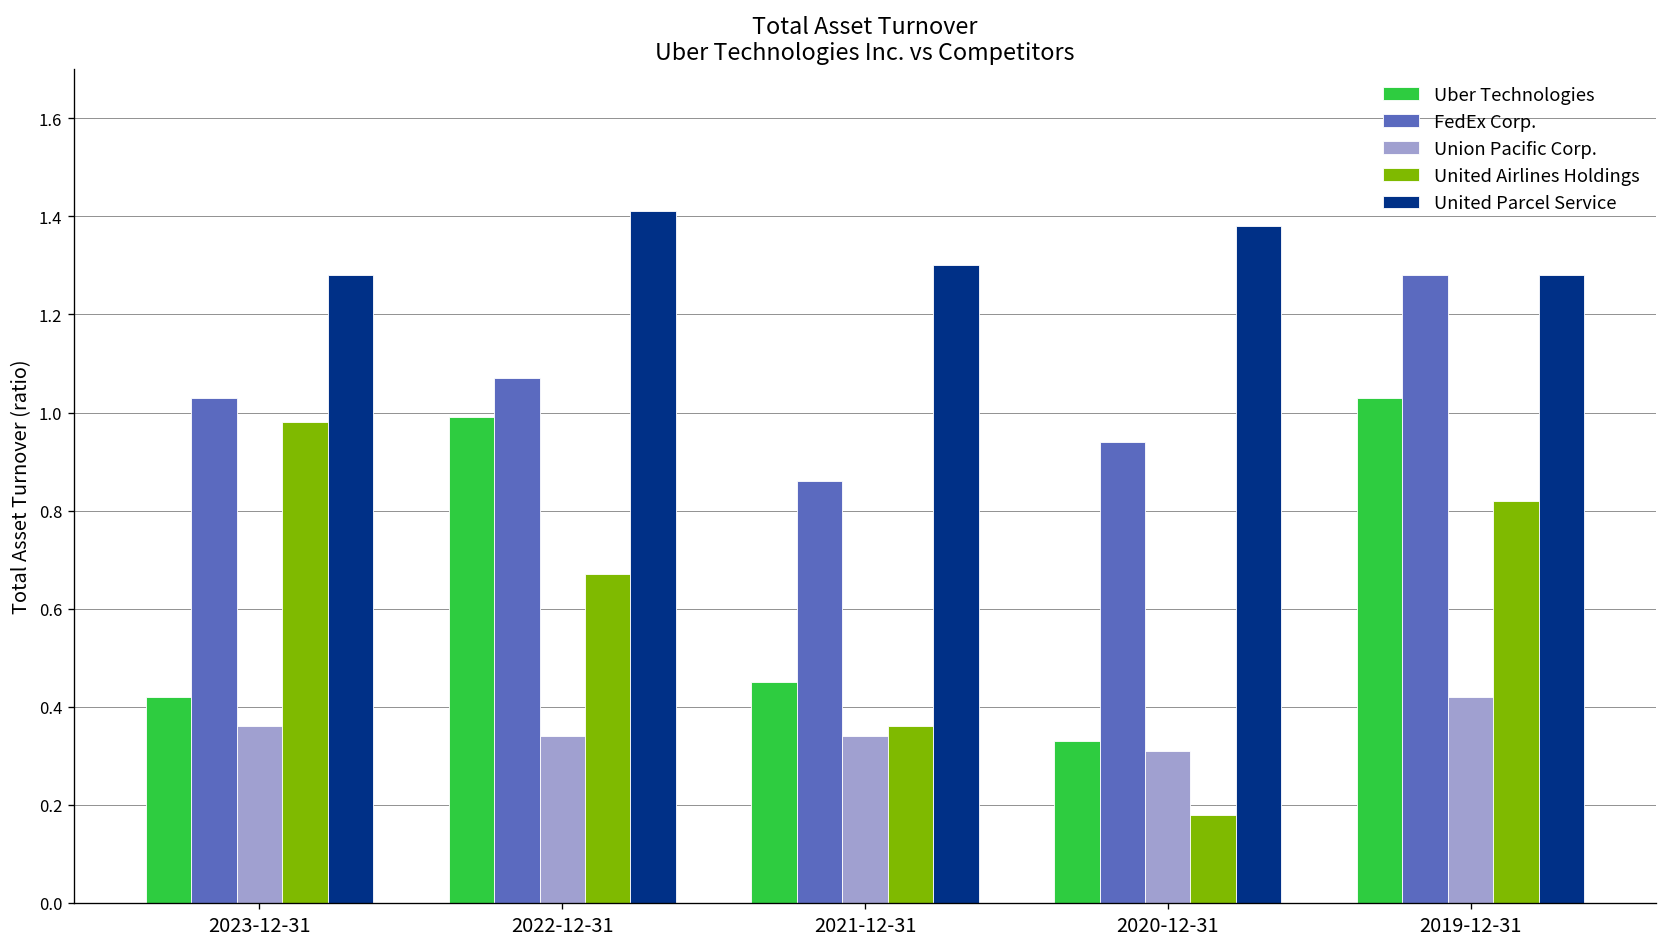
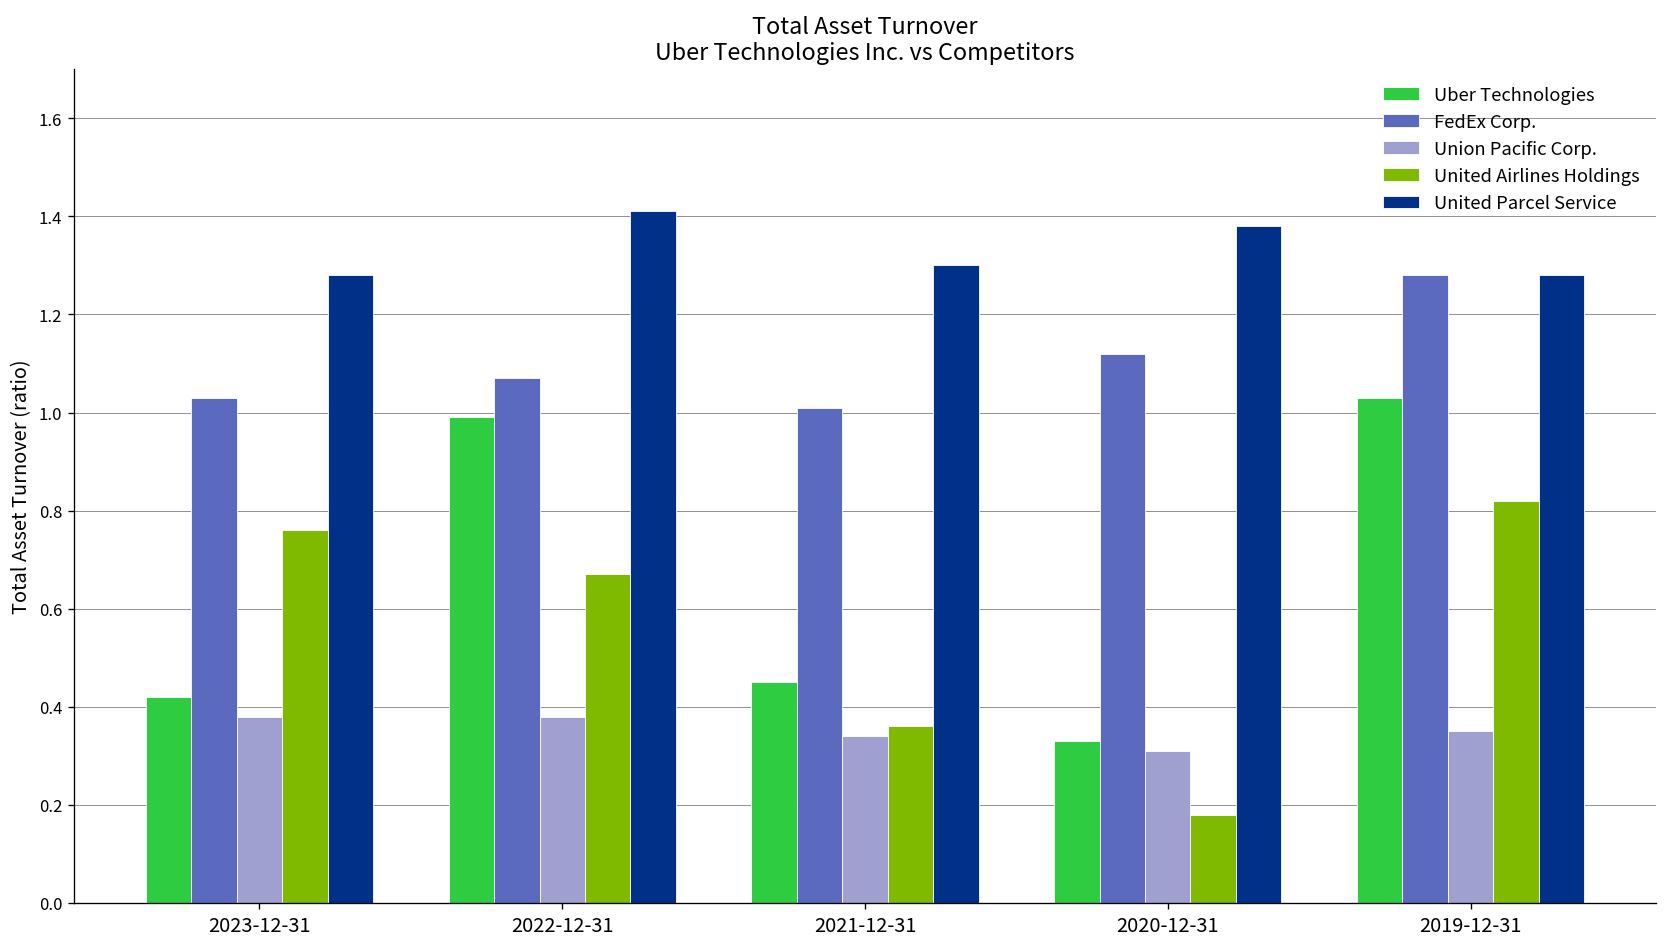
Union Pacific Corp., 2023-12-31: 0.36 -> 0.38
United Airlines Holdings, 2023-12-31: 0.98 -> 0.76
Union Pacific Corp., 2022-12-31: 0.34 -> 0.38
FedEx Corp., 2021-12-31: 0.86 -> 1.01
FedEx Corp., 2020-12-31: 0.94 -> 1.12
Union Pacific Corp., 2019-12-31: 0.42 -> 0.35
